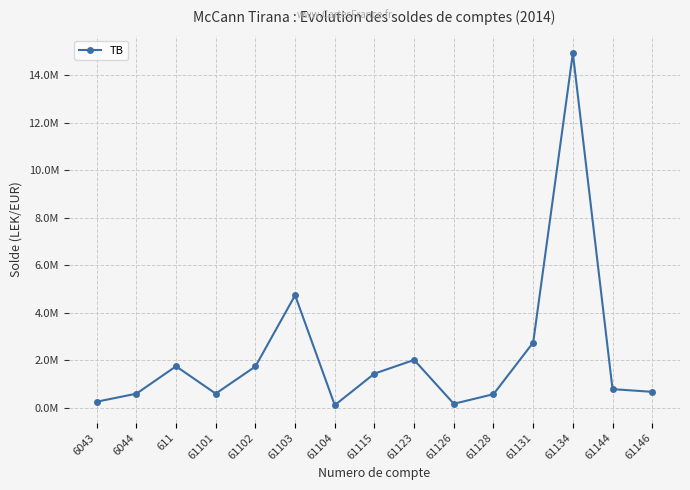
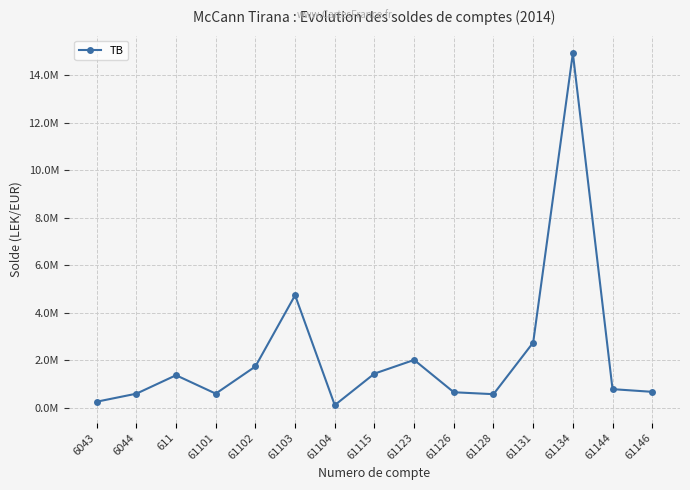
611: 1700000 -> 1400000
61126: 200000 -> 600000
